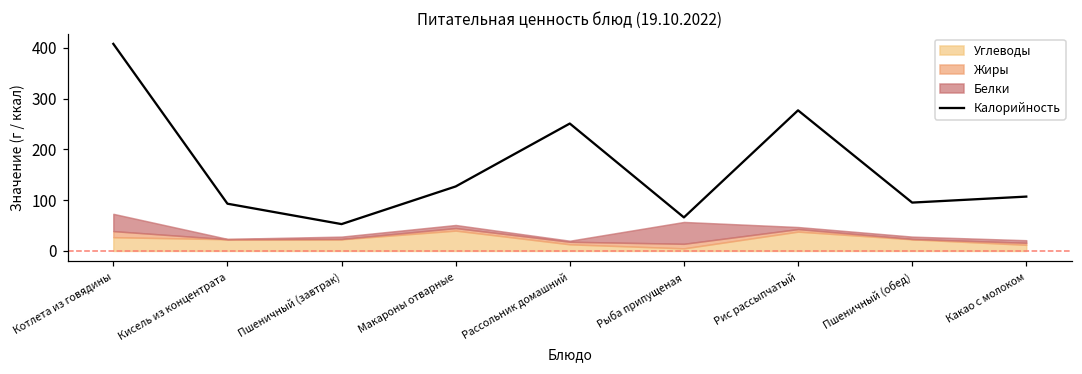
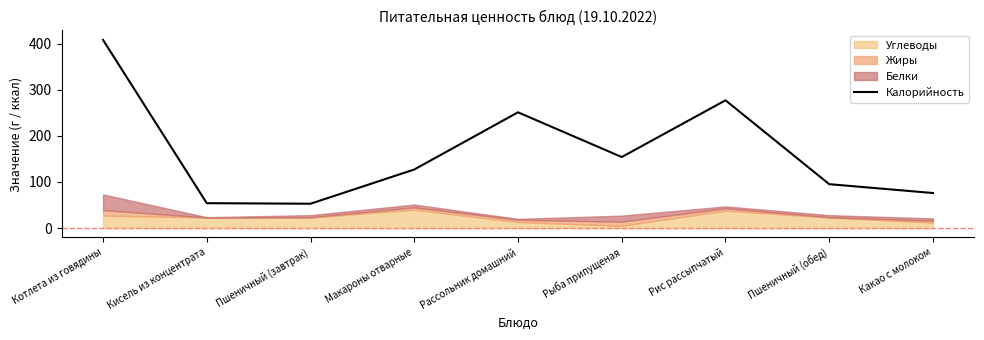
Калорийность, Кисель из концентрата: 90 -> 50
Калорийность, Рыба припущеная: 70 -> 150
Белки, Рыба припущеная: 40 -> 10
Калорийность, Какао с молоком: 110 -> 80
